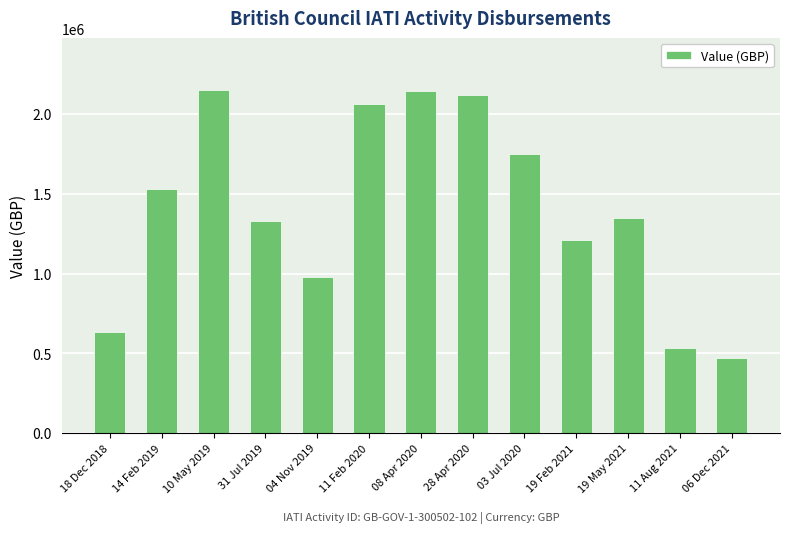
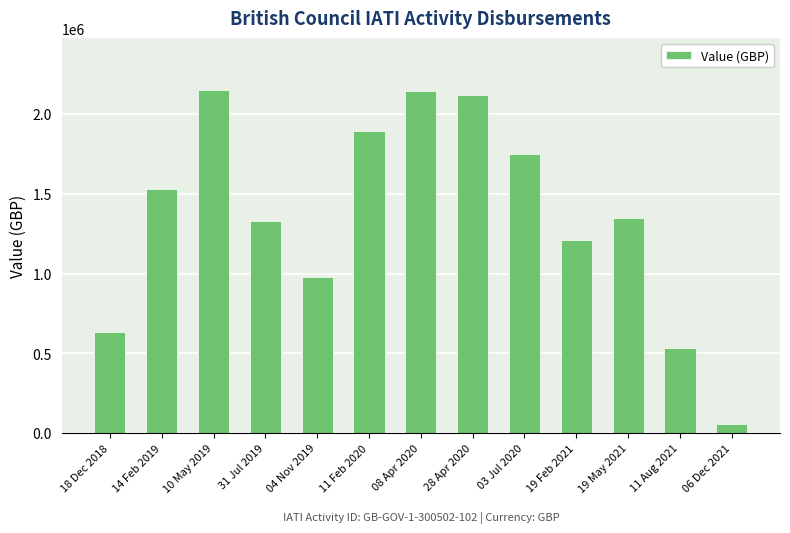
11 Feb 2020: 2060000 -> 1890000
06 Dec 2021: 470000 -> 60000
